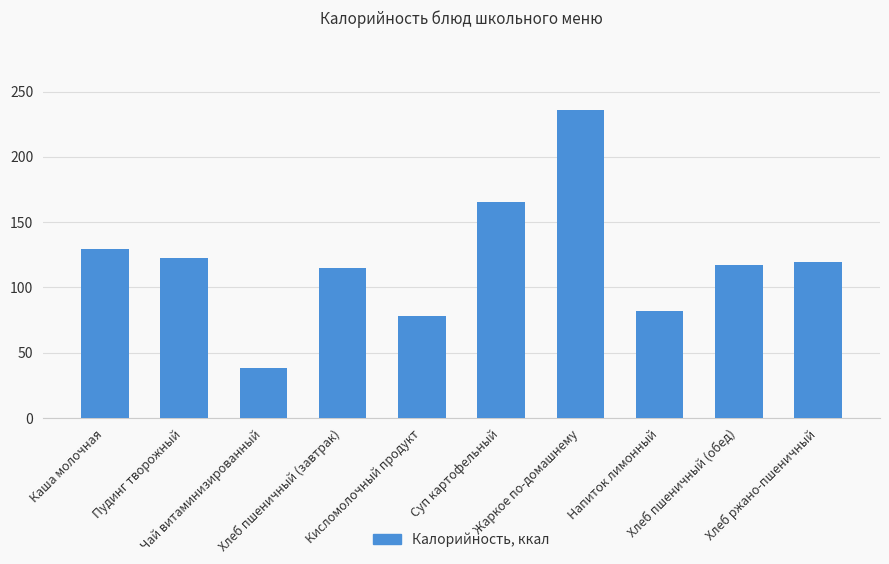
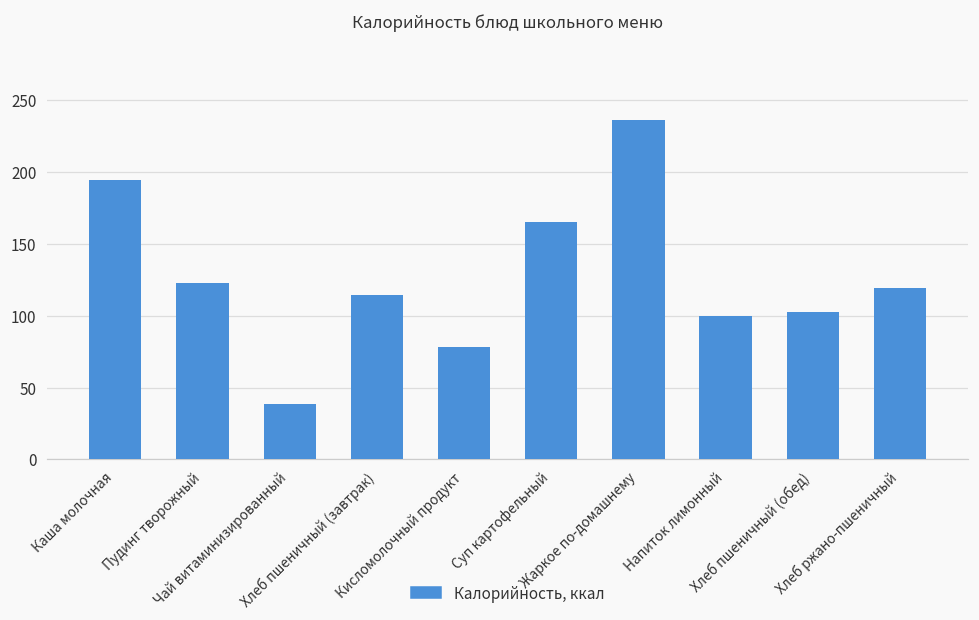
Каша молочная: 129 -> 194
Напиток лимонный: 82 -> 100
Хлеб пшеничный (обед): 117 -> 103
